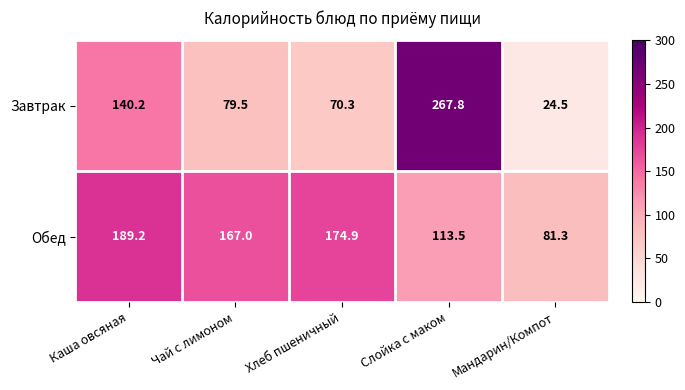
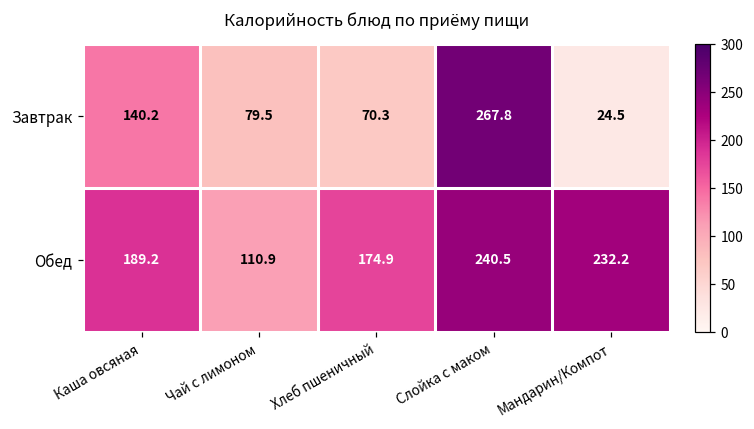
Обед, Чай с лимоном: 167.0 -> 110.9
Обед, Слойка с маком: 113.5 -> 240.5
Обед, Мандарин/Компот: 81.3 -> 232.2
